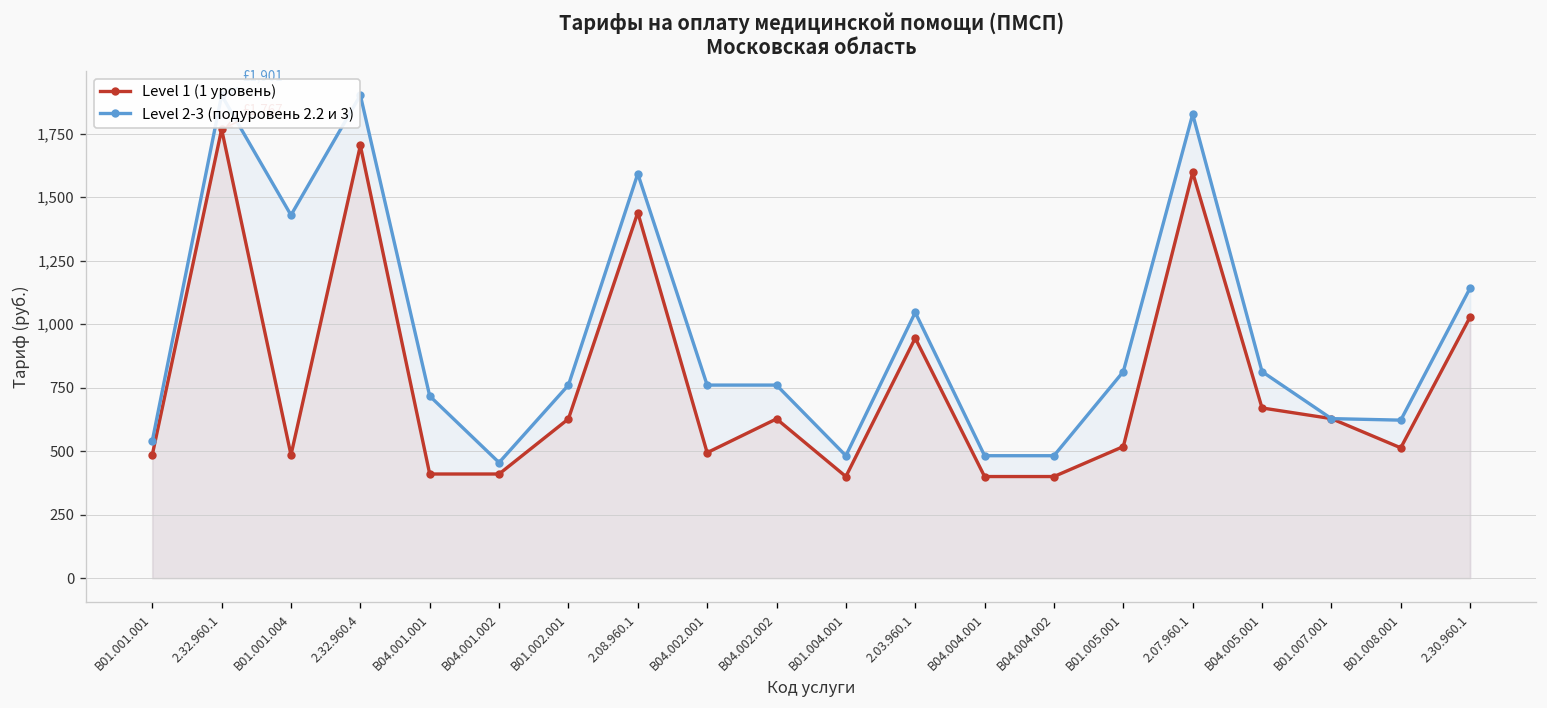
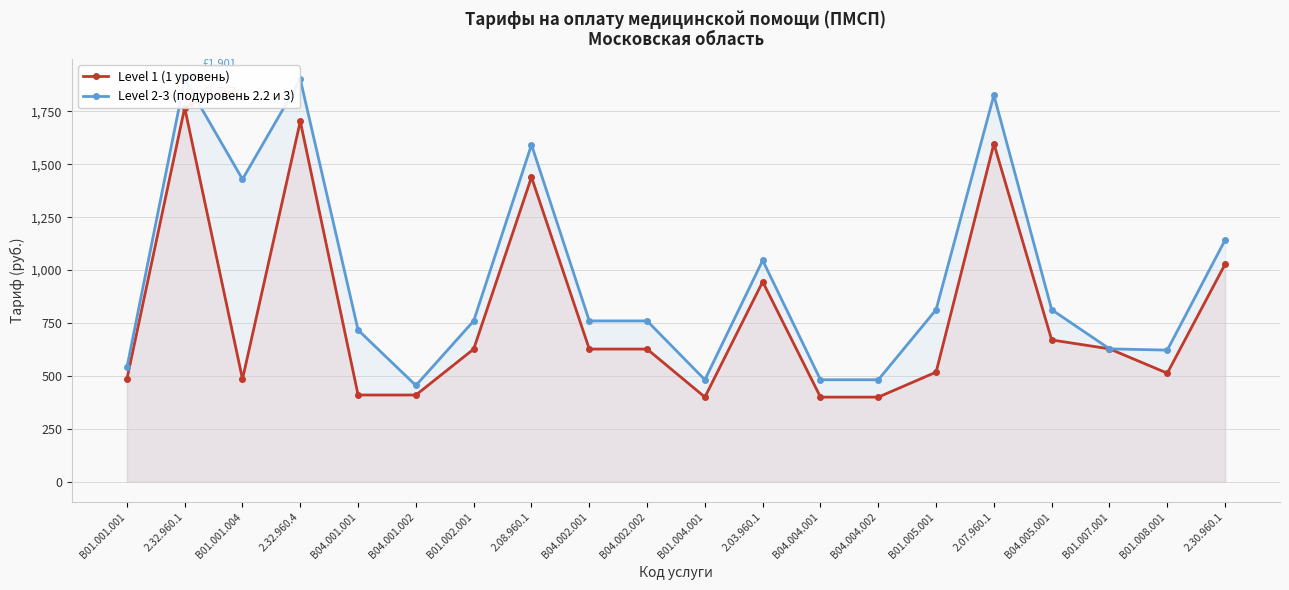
Level 1 (1 уровень), B04.002.001: 490 -> 630
